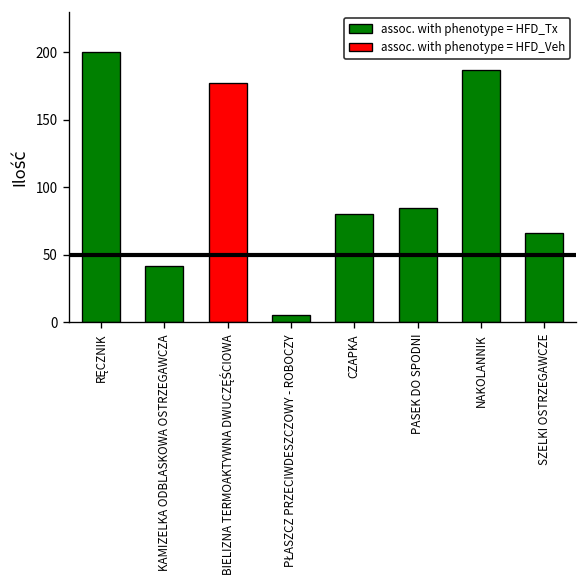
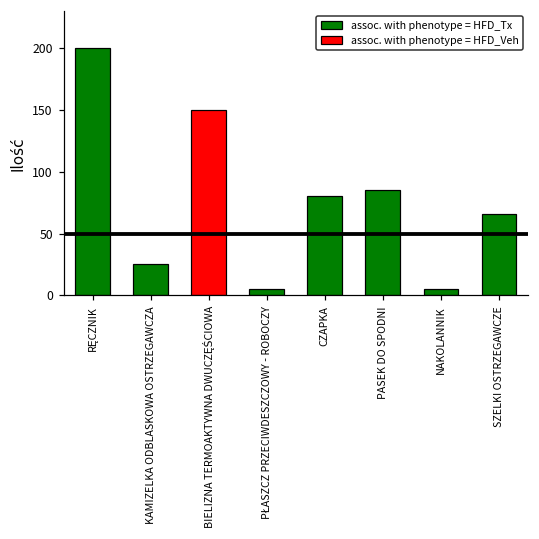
KAMIZELKA ODBLASKOWA OSTRZEGAWCZA: 42 -> 25
BIELIZNA TERMOAKTYWNA DWUCZĘŚCIOWA: 177 -> 150
NAKOLANNIK: 187 -> 5
